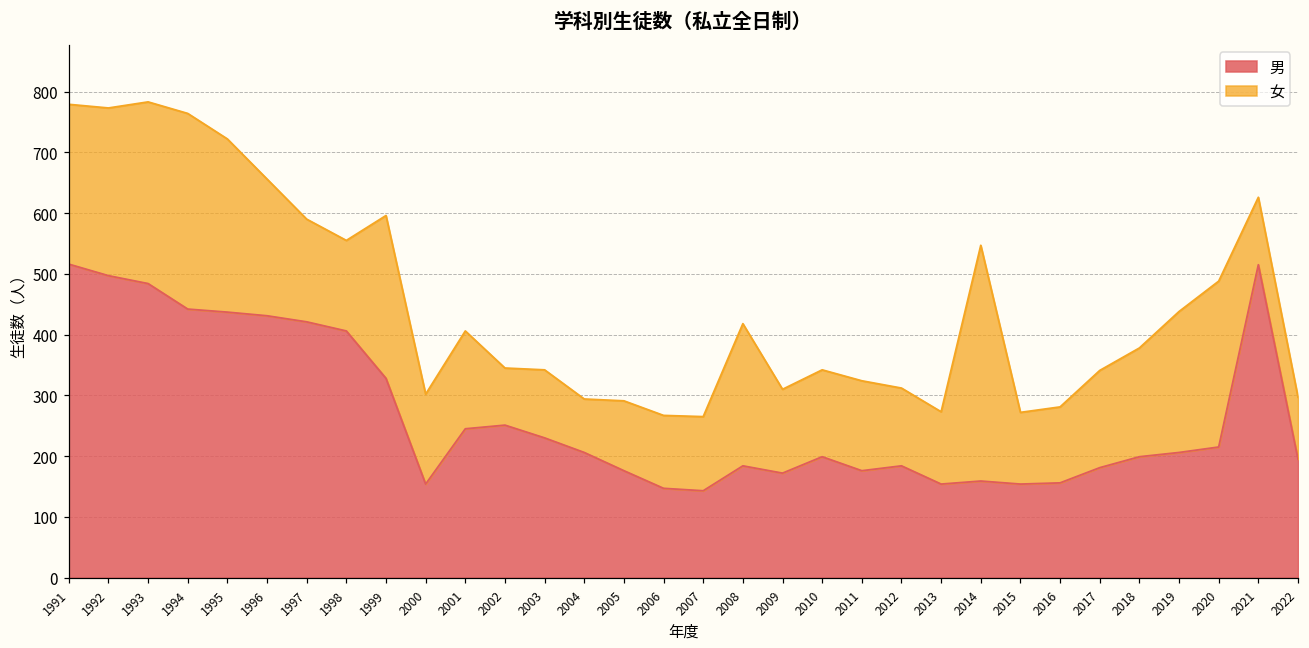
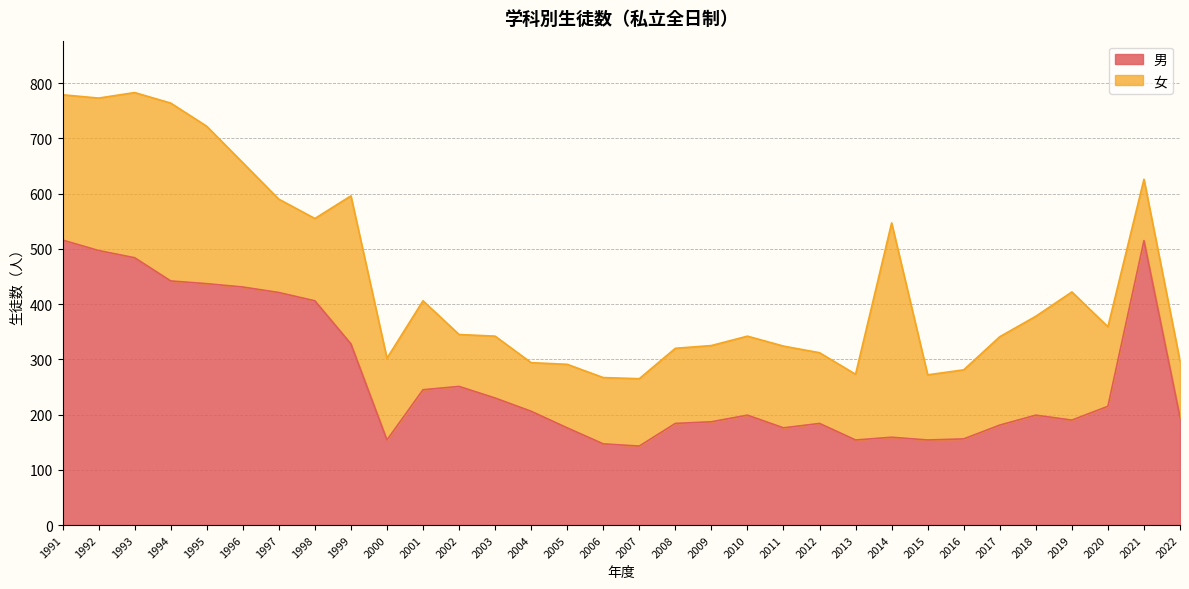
女, 2008: 230 -> 140
男, 2009: 170 -> 190
男, 2019: 210 -> 190
女, 2020: 270 -> 140
